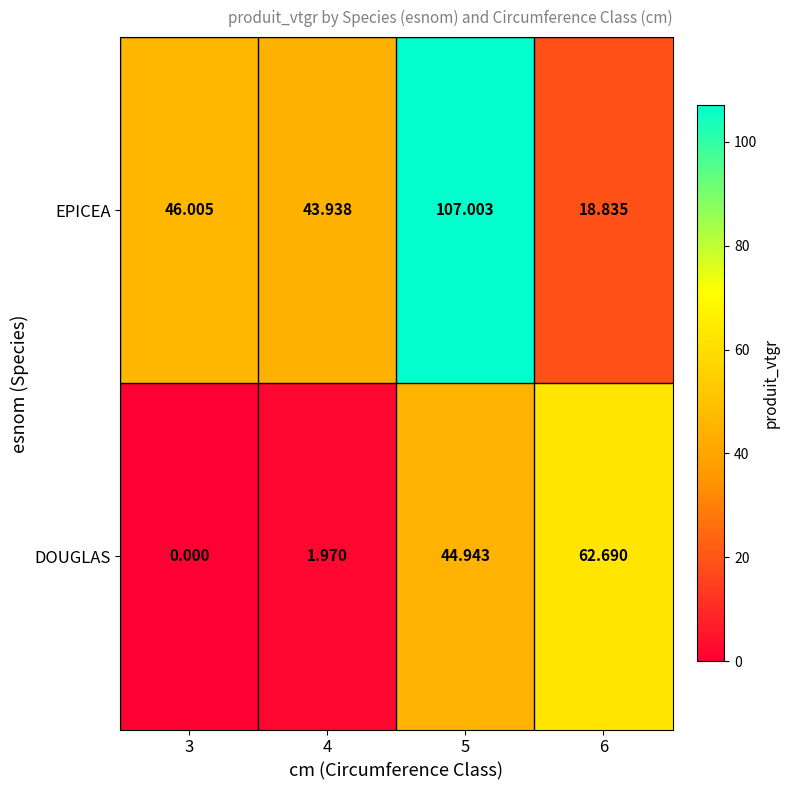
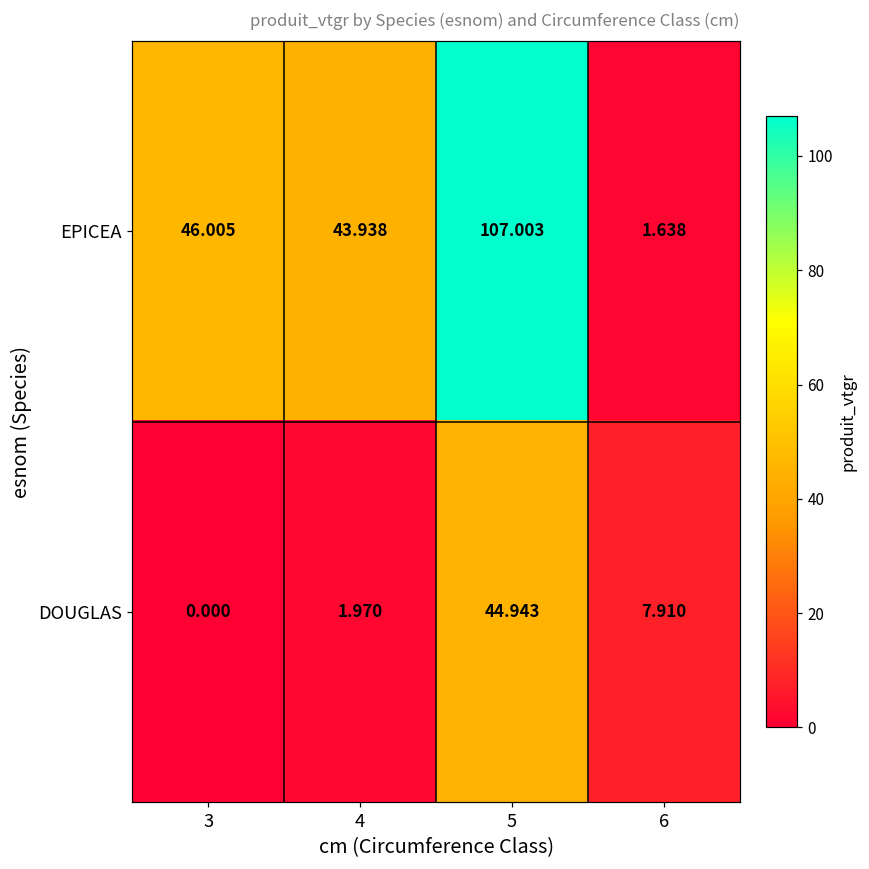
EPICEA, 6: 18.835 -> 1.638
DOUGLAS, 6: 62.690 -> 7.910
